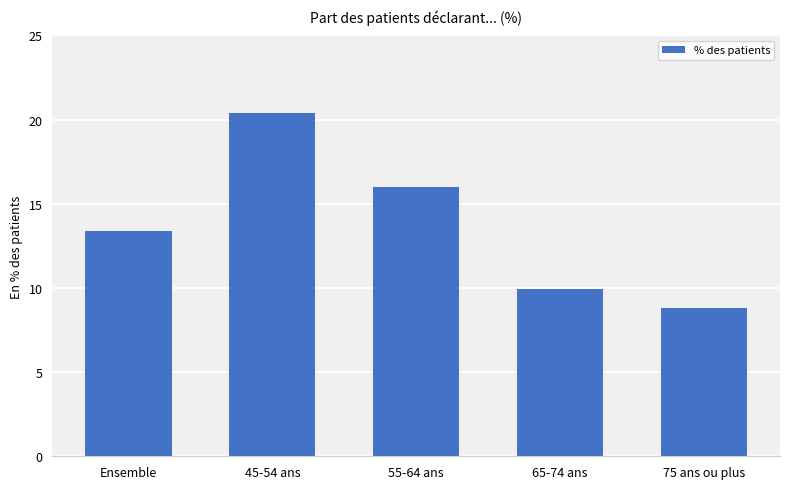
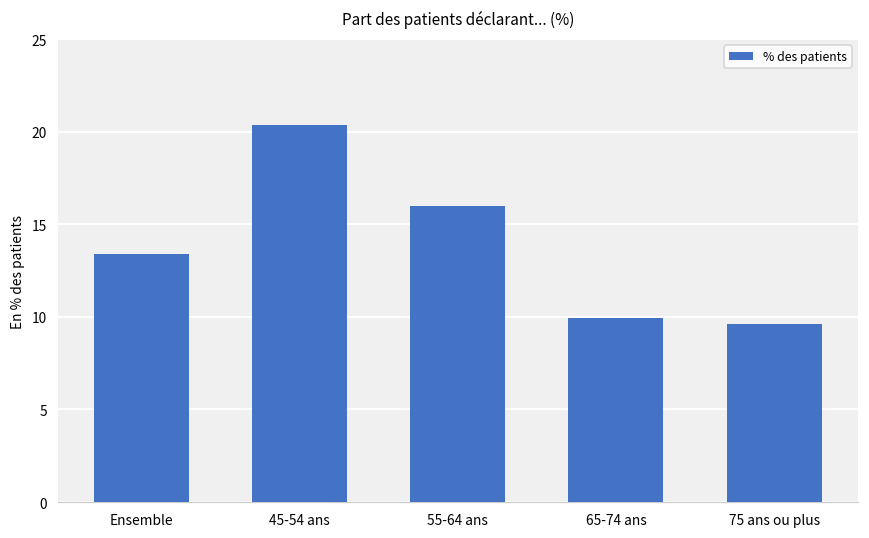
75 ans ou plus: 8.8 -> 9.6
